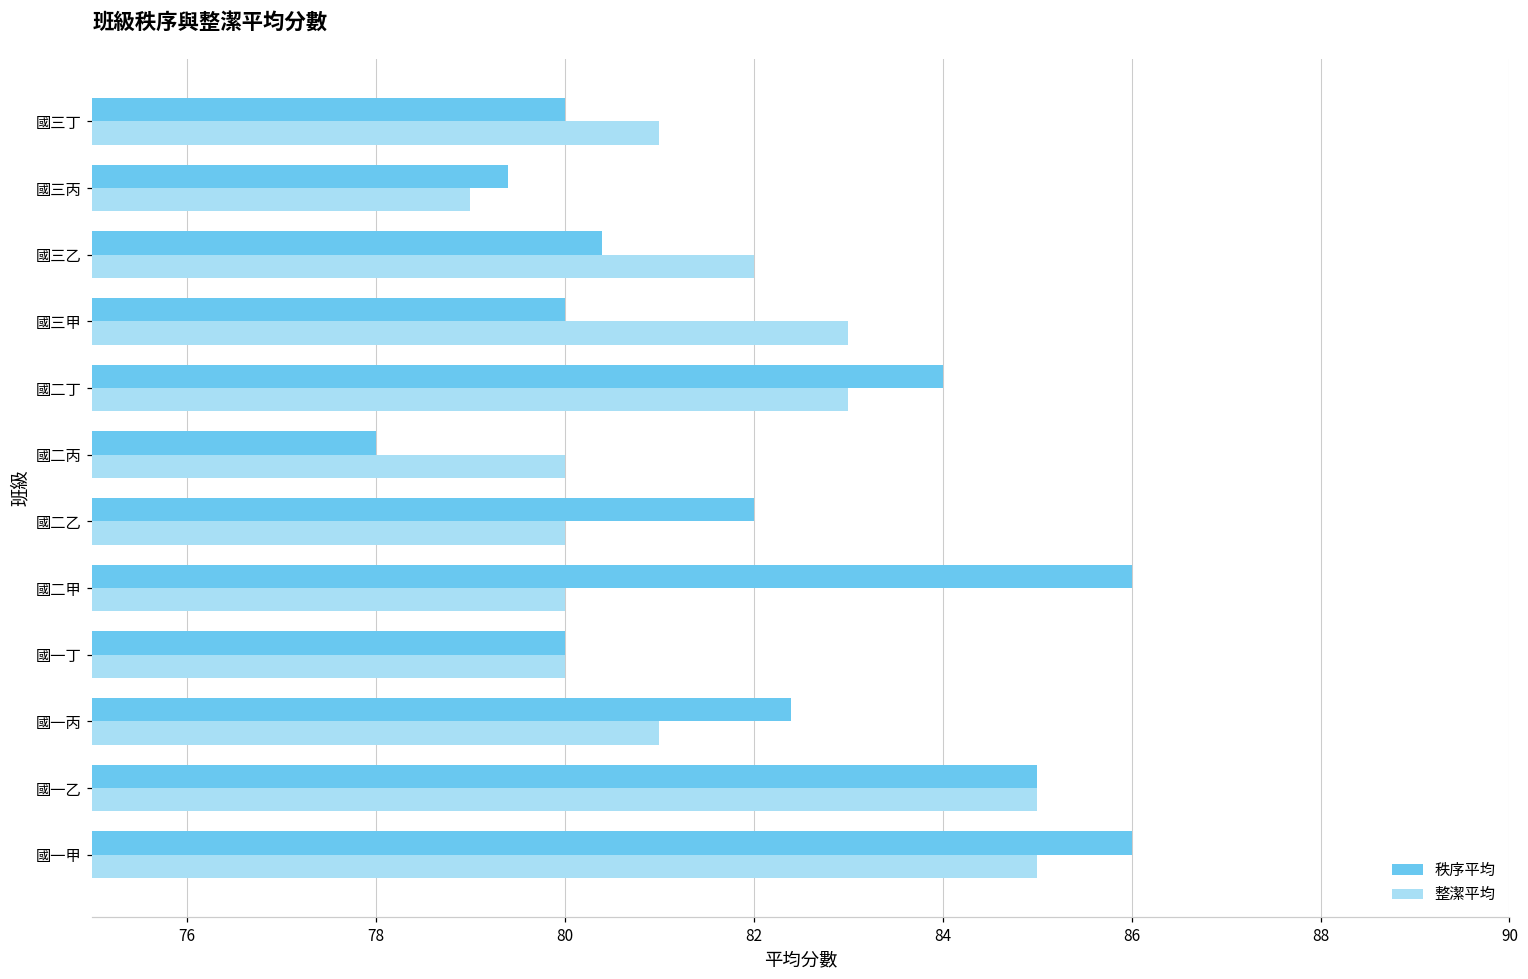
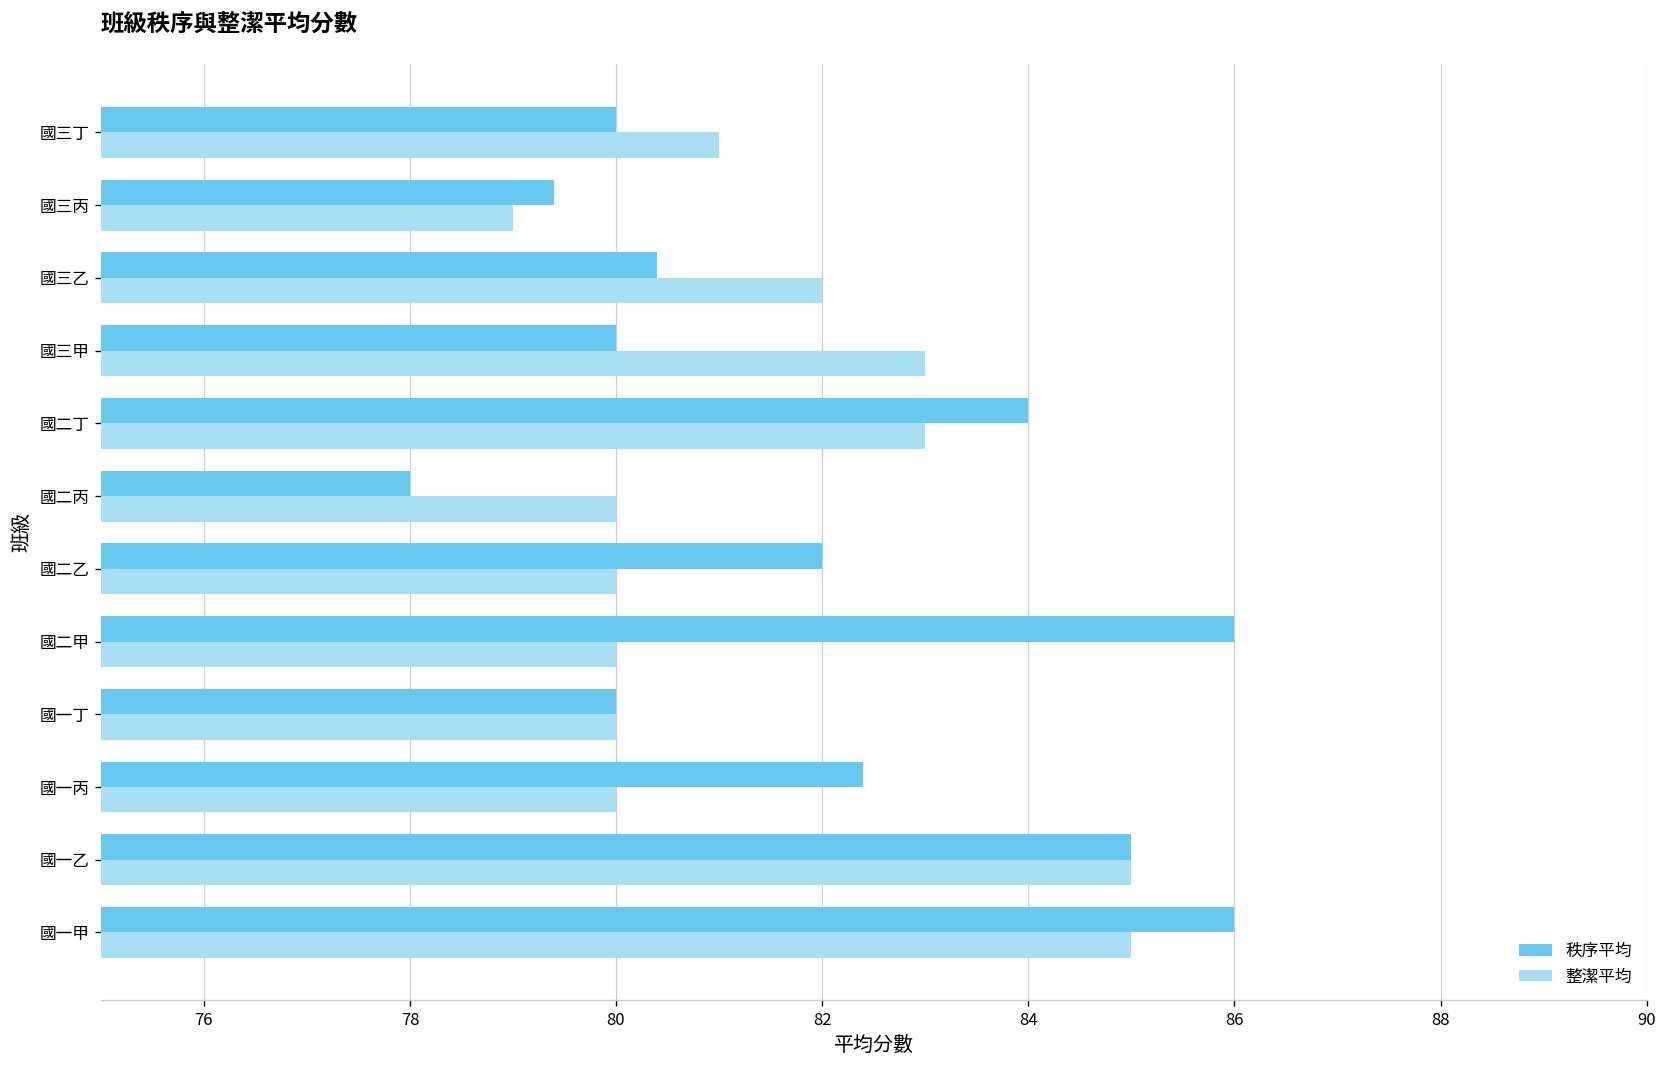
整潔平均, 國一丙: 81 -> 80
